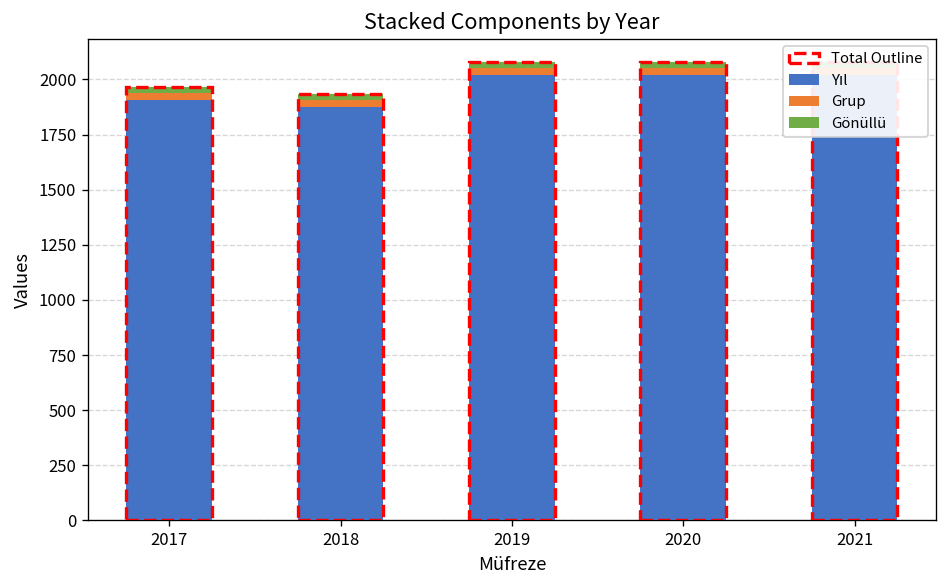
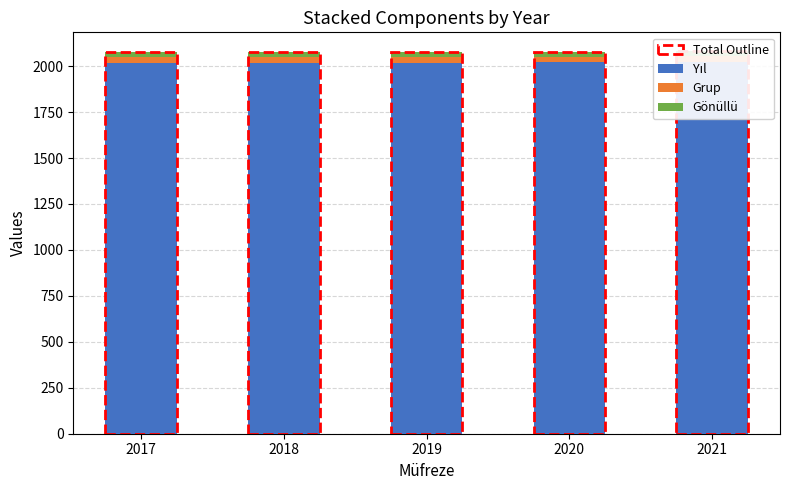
Yıl, 2017: 1910 -> 2020
Yıl, 2018: 1880 -> 2020
